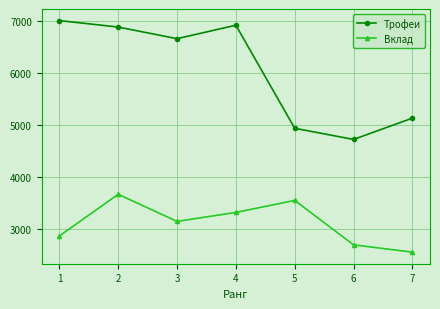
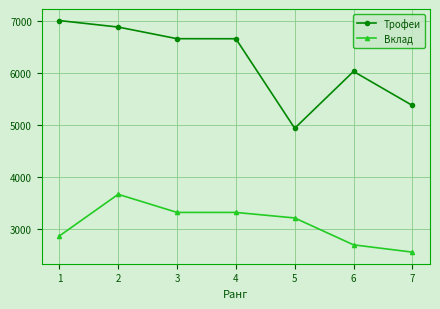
Вклад, 3: 3200 -> 3300
Трофеи, 4: 6900 -> 6700
Вклад, 5: 3600 -> 3200
Трофеи, 6: 4700 -> 6000
Трофеи, 7: 5100 -> 5400
